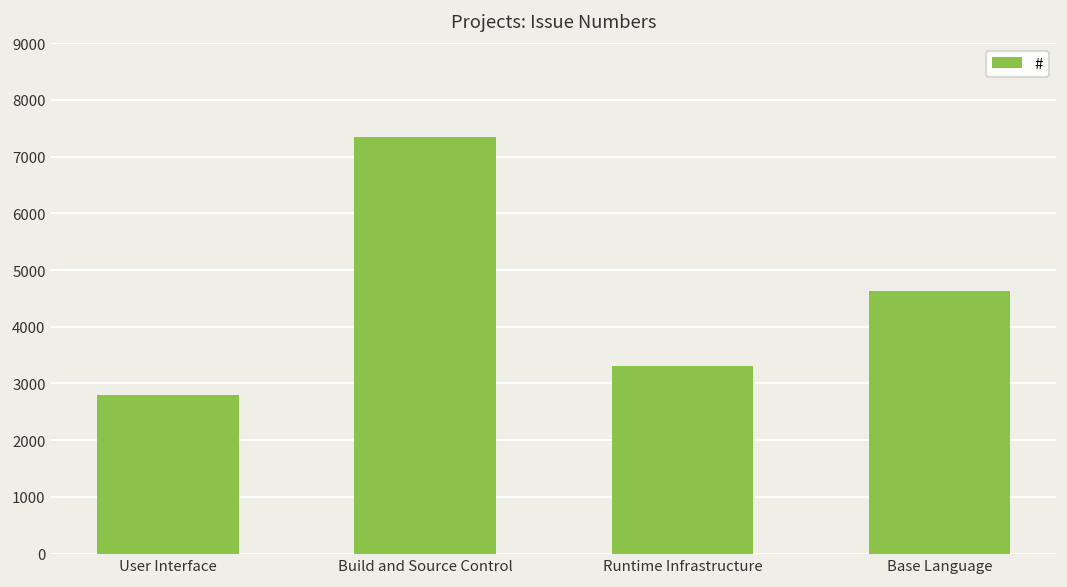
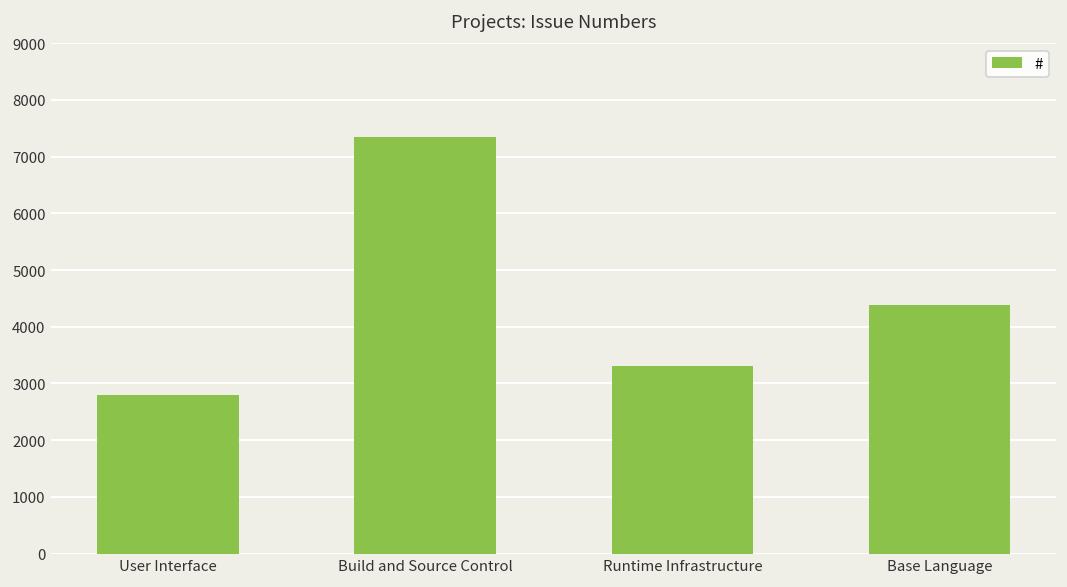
Base Language: 4600 -> 4400
